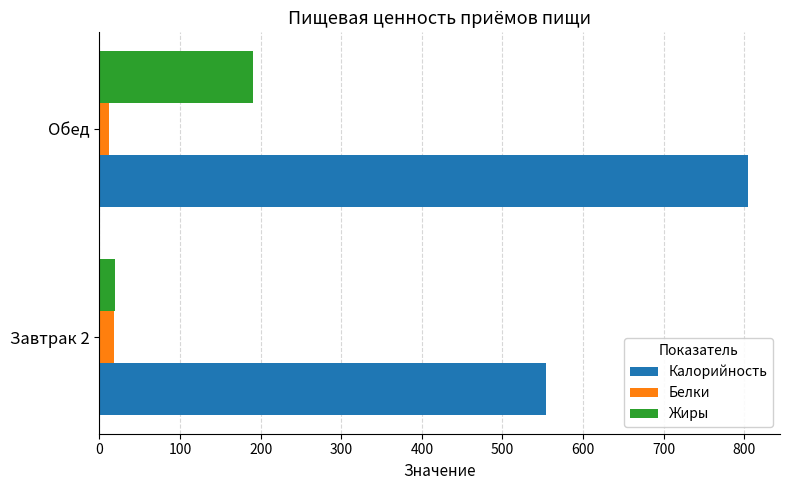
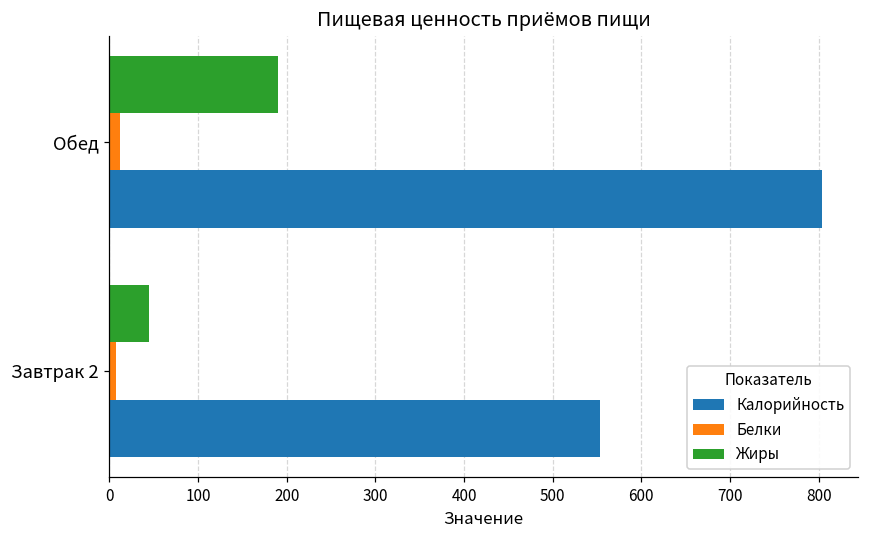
Жиры, Завтрак 2: 20 -> 50
Белки, Завтрак 2: 20 -> 10
